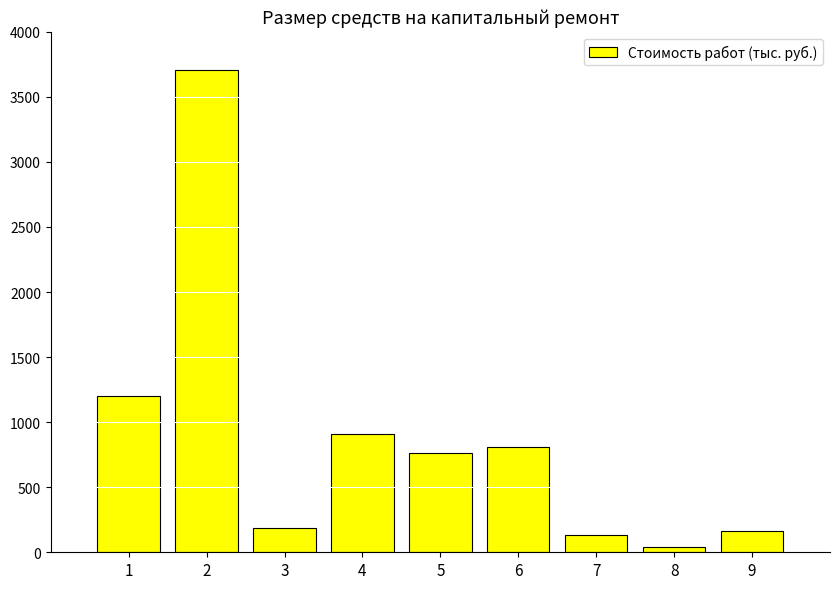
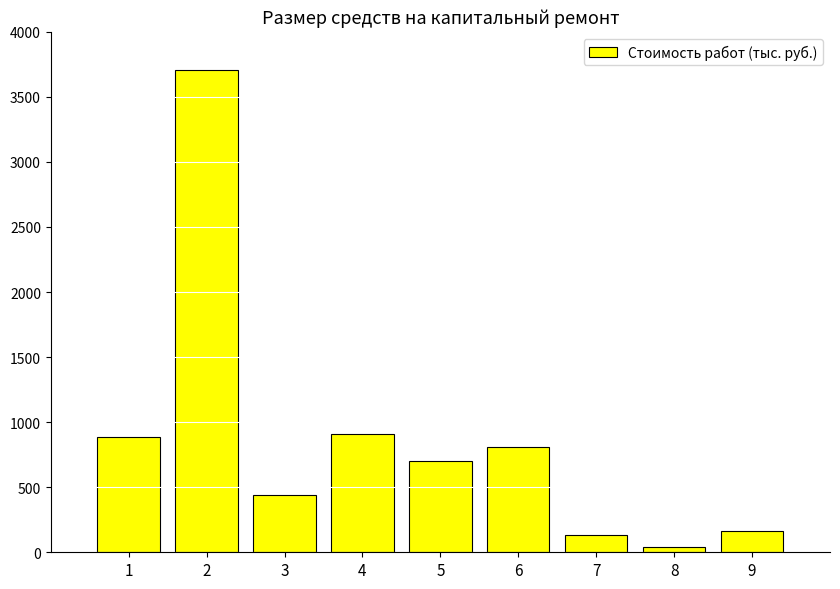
1: 1200 -> 890
3: 180 -> 440
5: 760 -> 700
